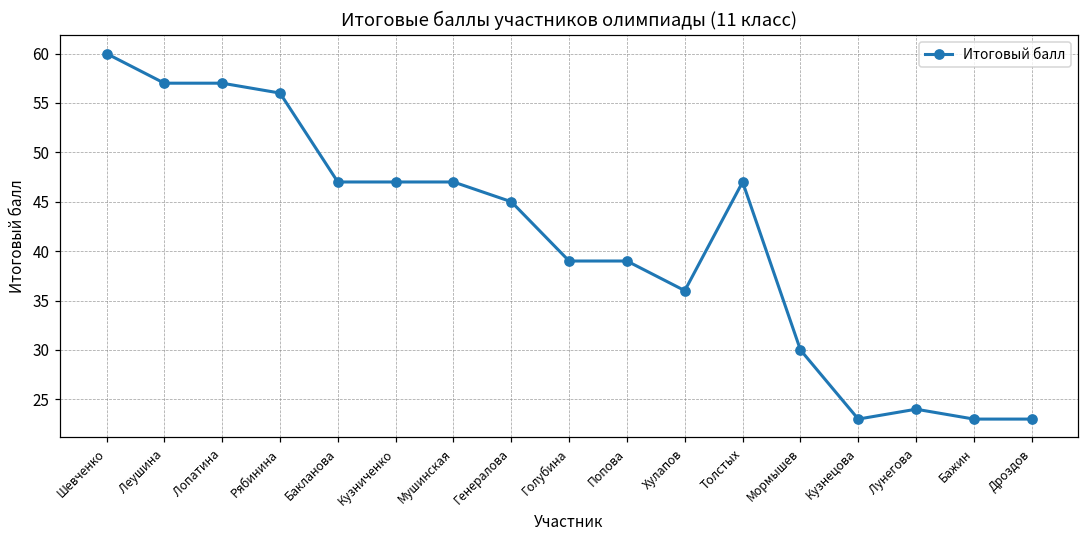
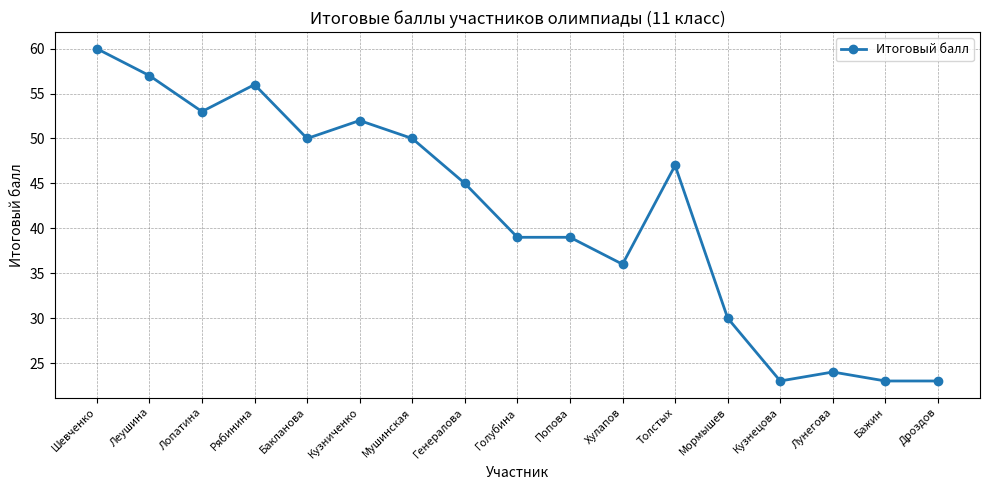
Лопатина: 57 -> 53
Бакланова: 47 -> 50
Кузниченко: 47 -> 52
Мушинская: 47 -> 50
